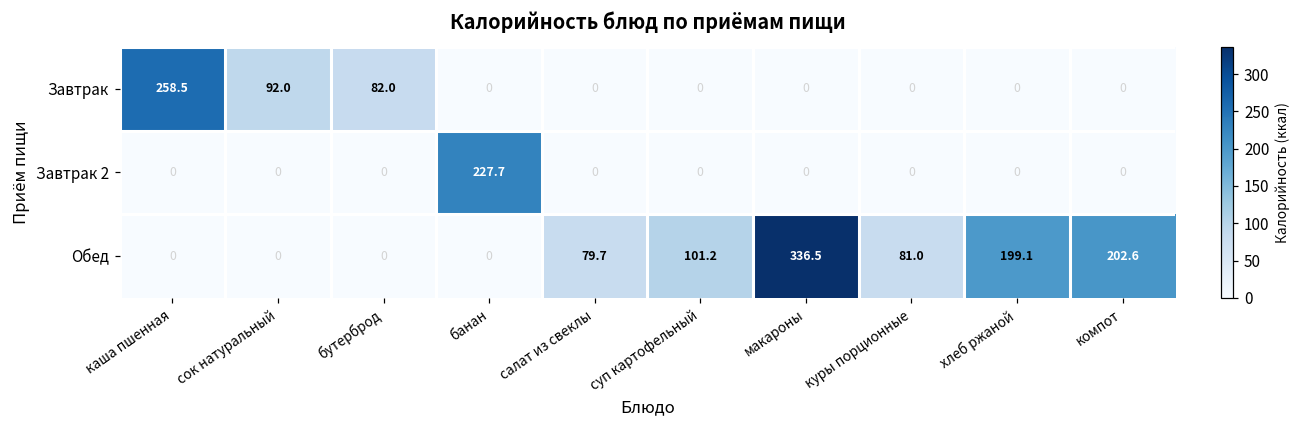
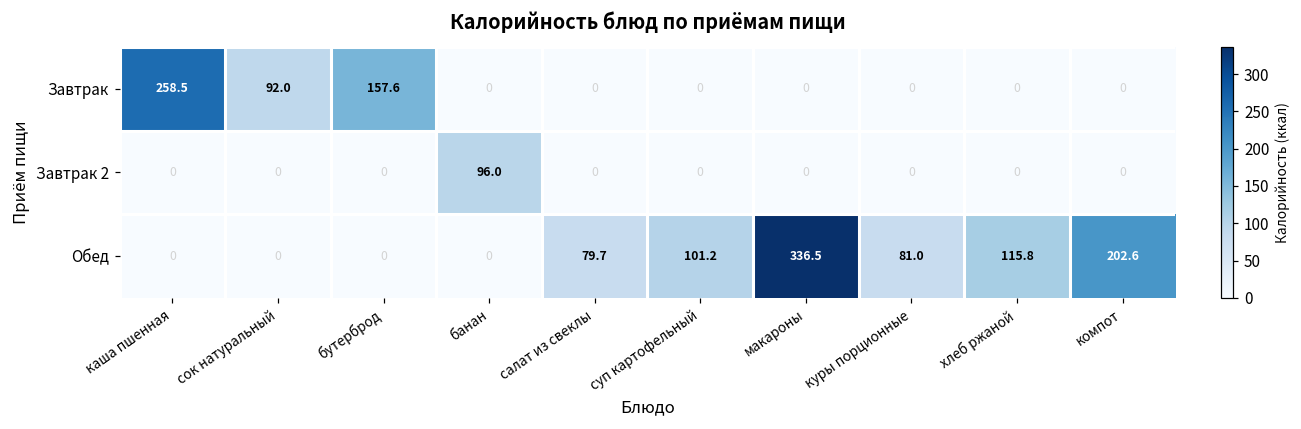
Завтрак, бутерброд: 82.0 -> 157.6
Завтрак 2, банан: 227.7 -> 96.0
Обед, хлеб ржаной: 199.1 -> 115.8
